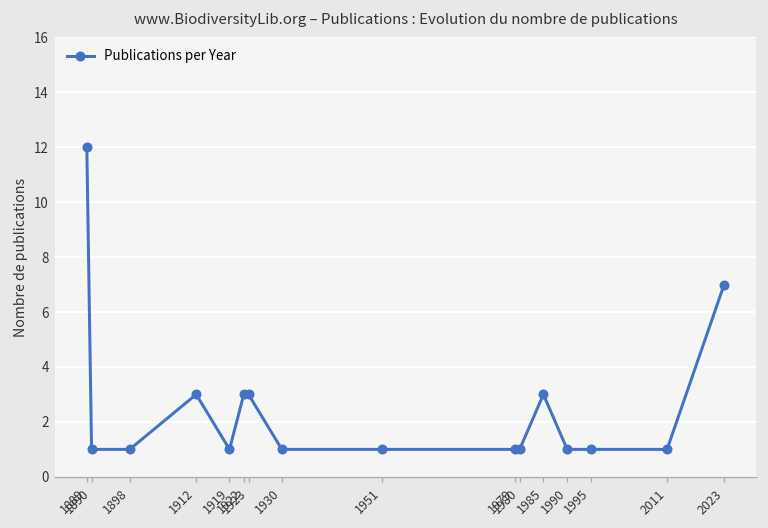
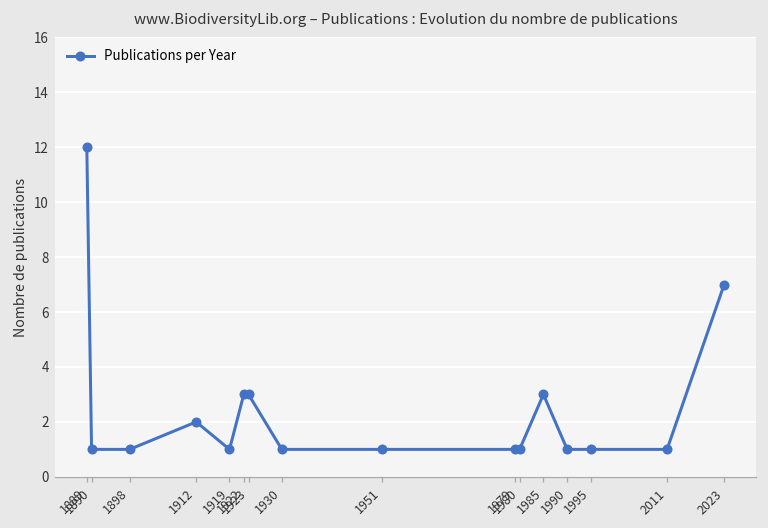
1912: 3 -> 2
